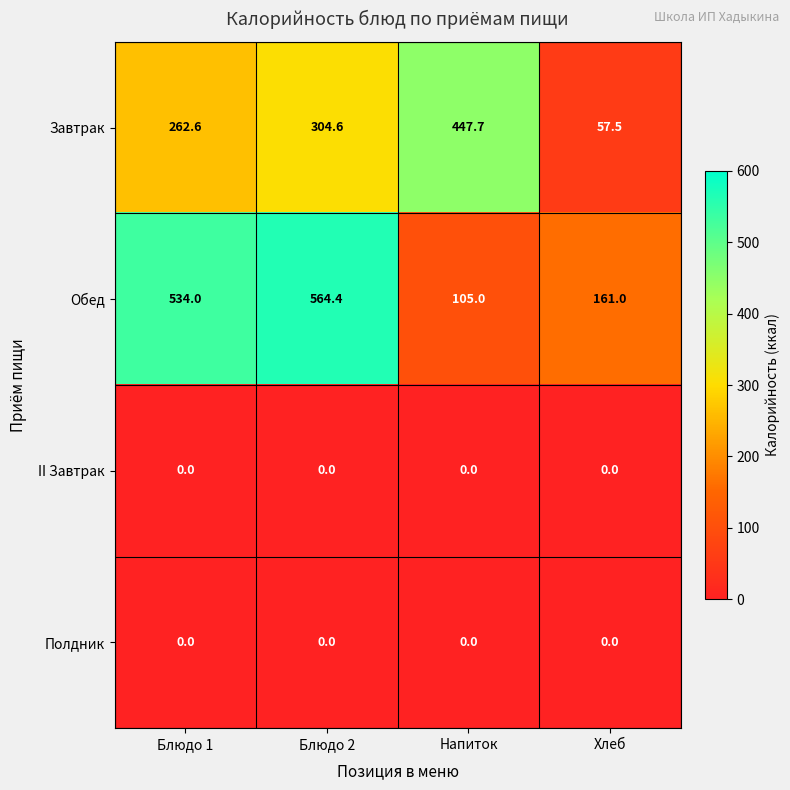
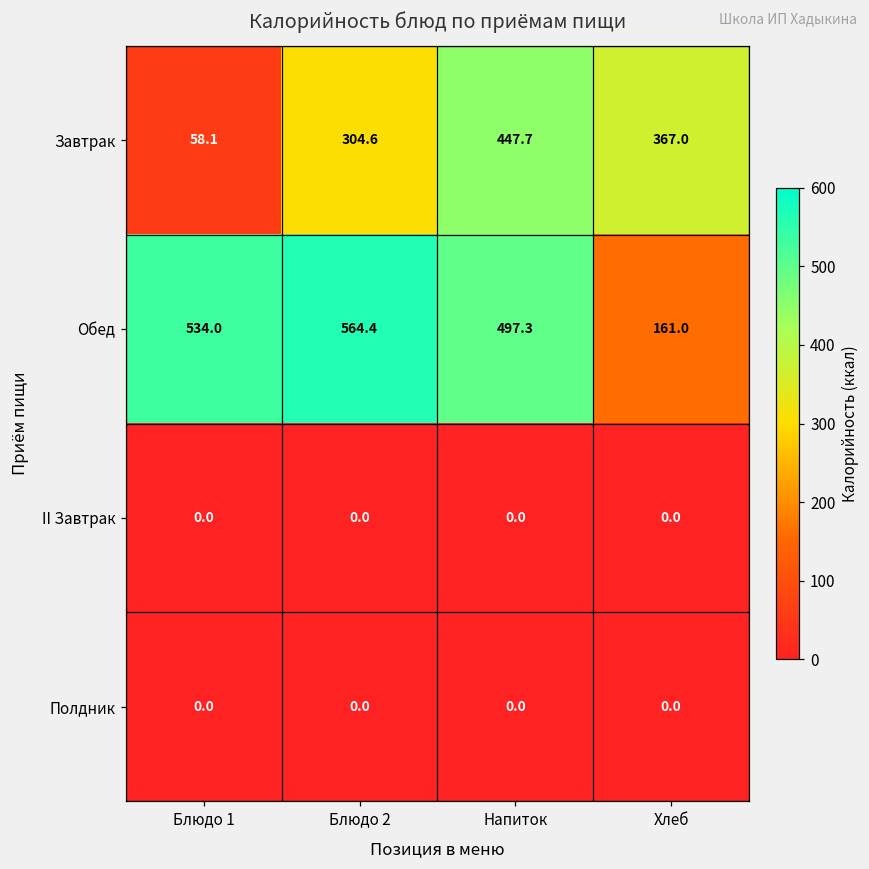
Завтрак, Блюдо 1: 262.6 -> 58.1
Завтрак, Хлеб: 57.5 -> 367.0
Обед, Напиток: 105.0 -> 497.3
